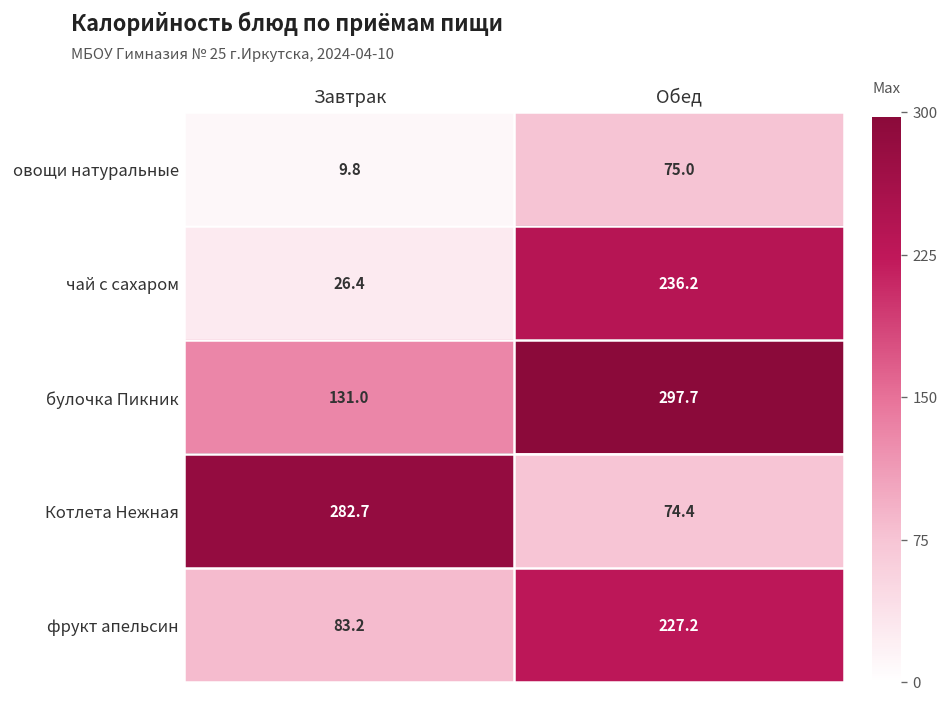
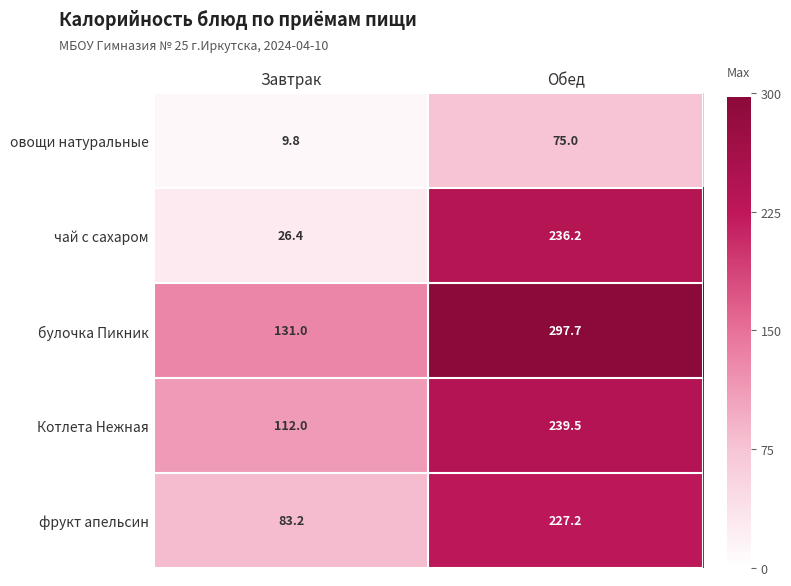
Котлета Нежная, Завтрак: 282.7 -> 112.0
Котлета Нежная, Обед: 74.4 -> 239.5
